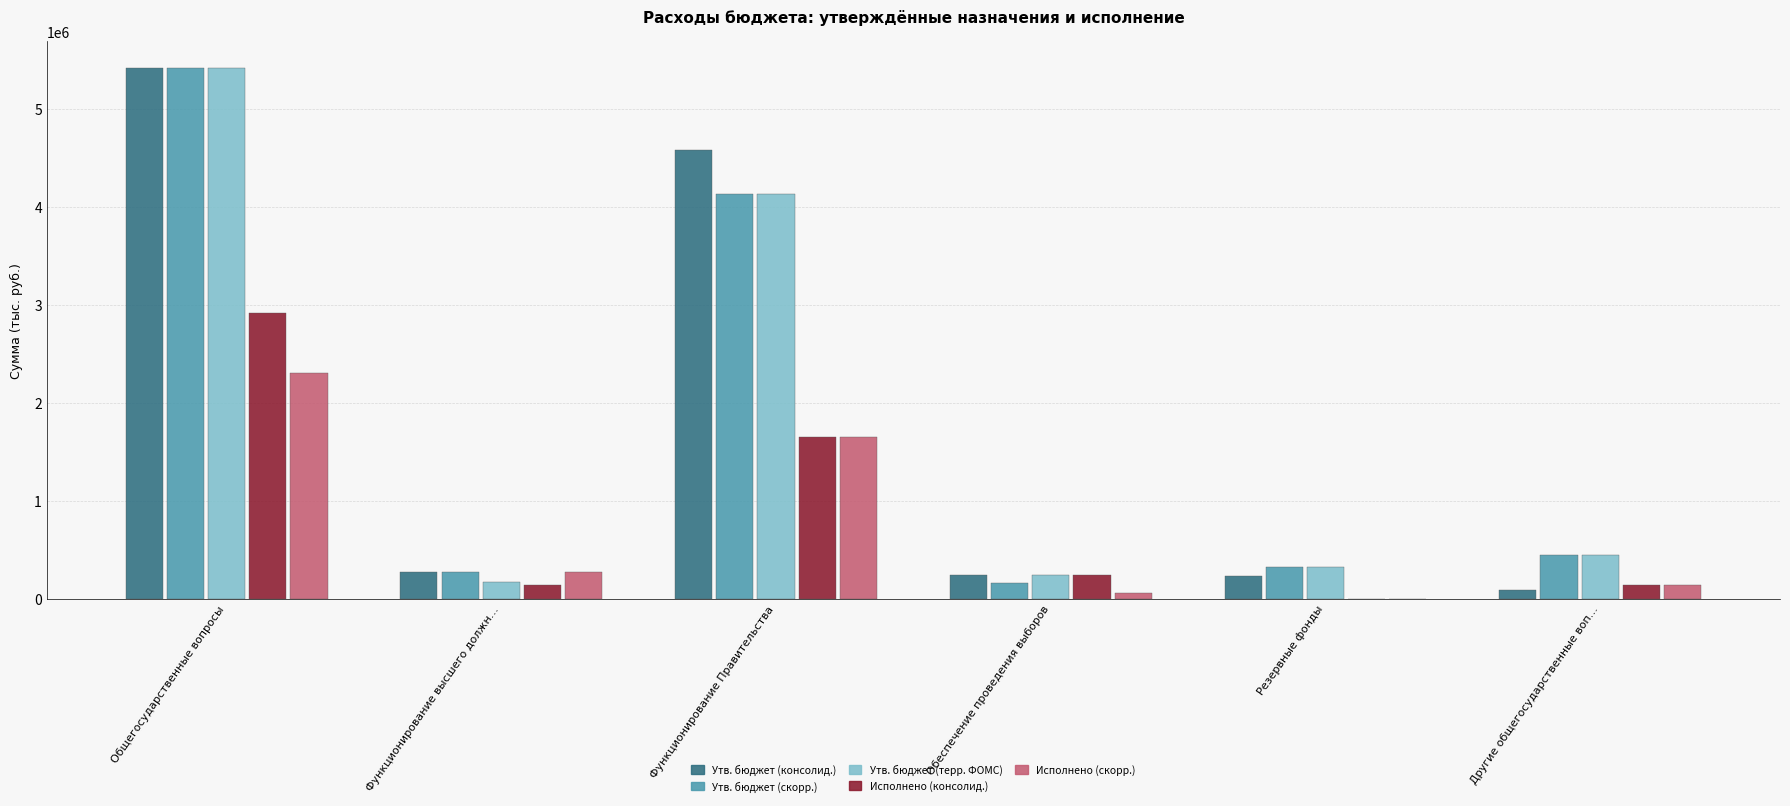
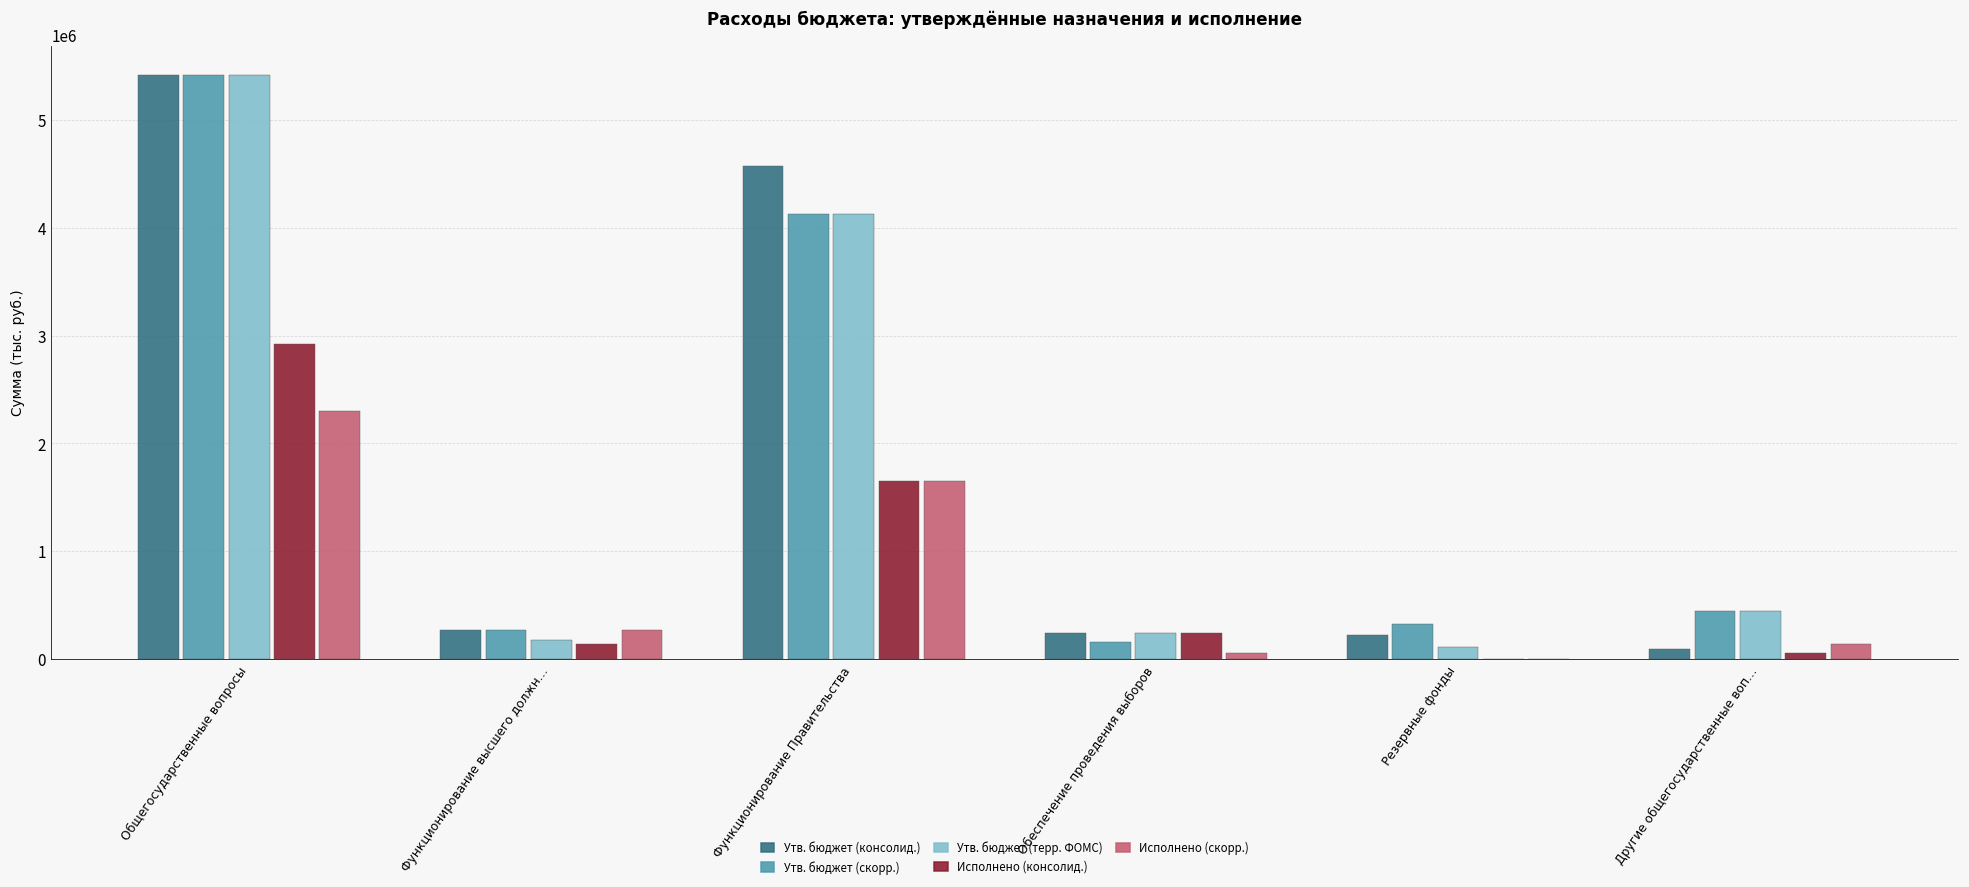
Утв. бюджет (терр. ФОМС), Резервные фонды: 300000 -> 100000
Исполнено (консолид.), Другие общегосударственные воп…: 140000 -> 50000
